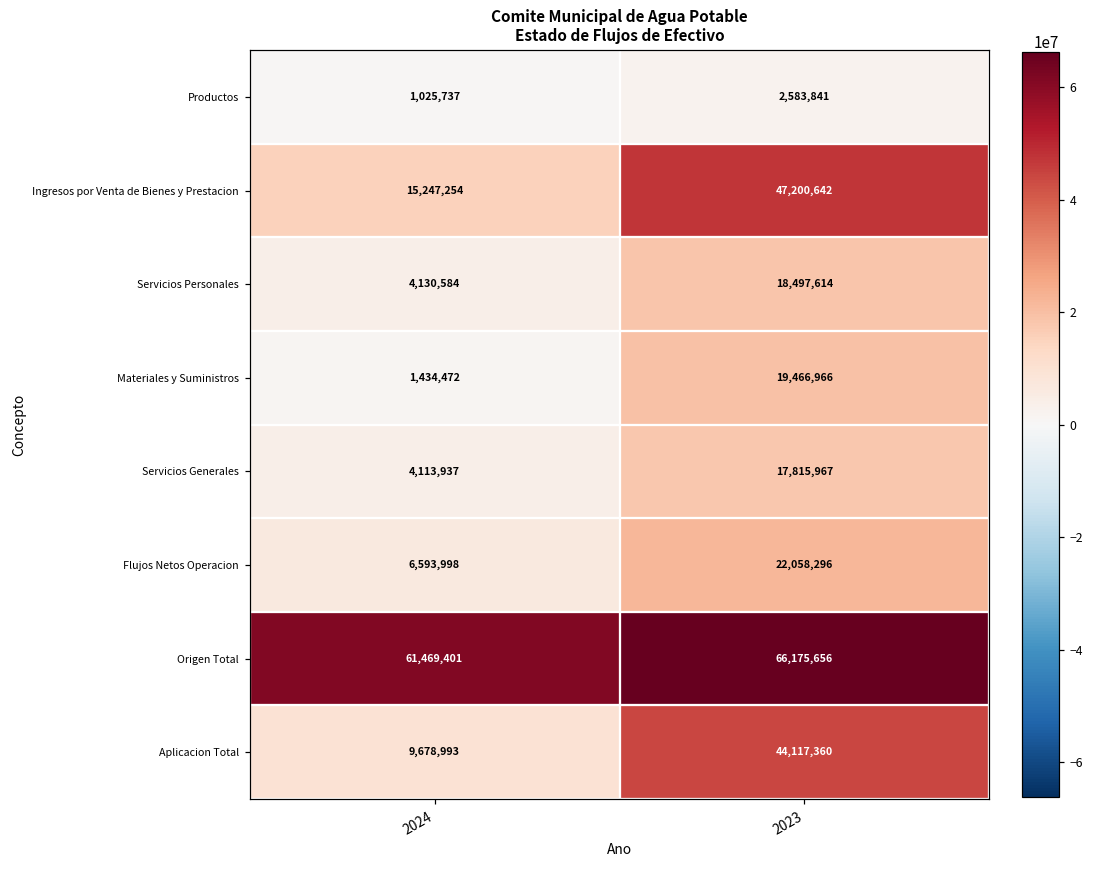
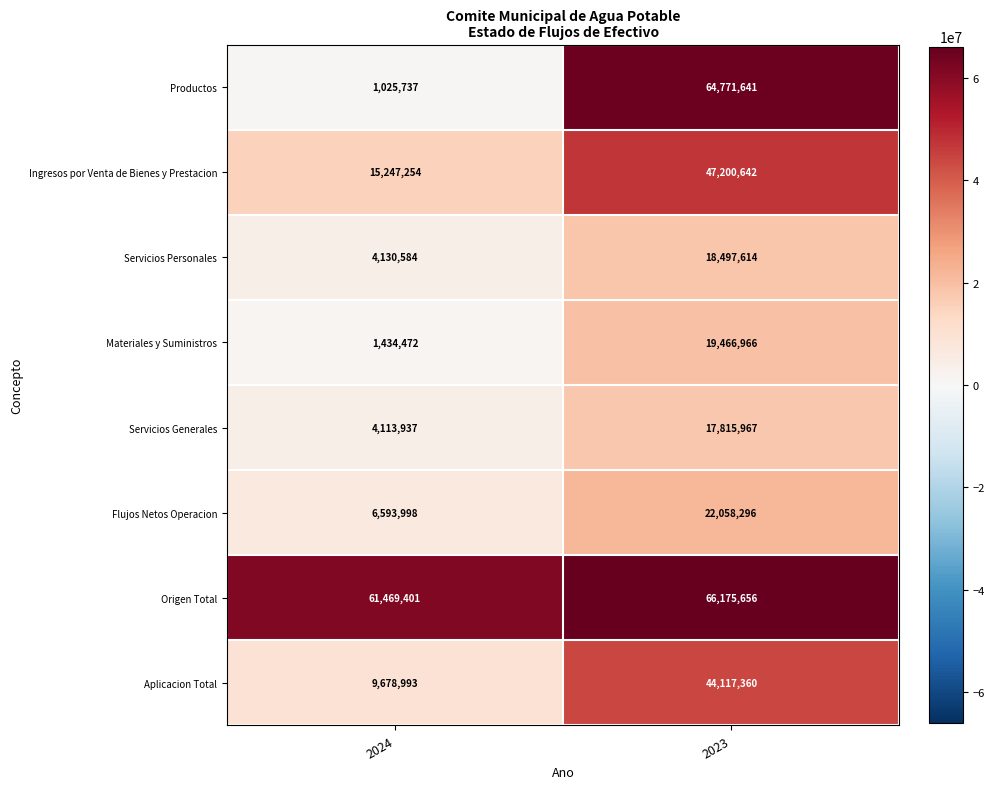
Productos, 2023: 2,583,841 -> 64,771,641
